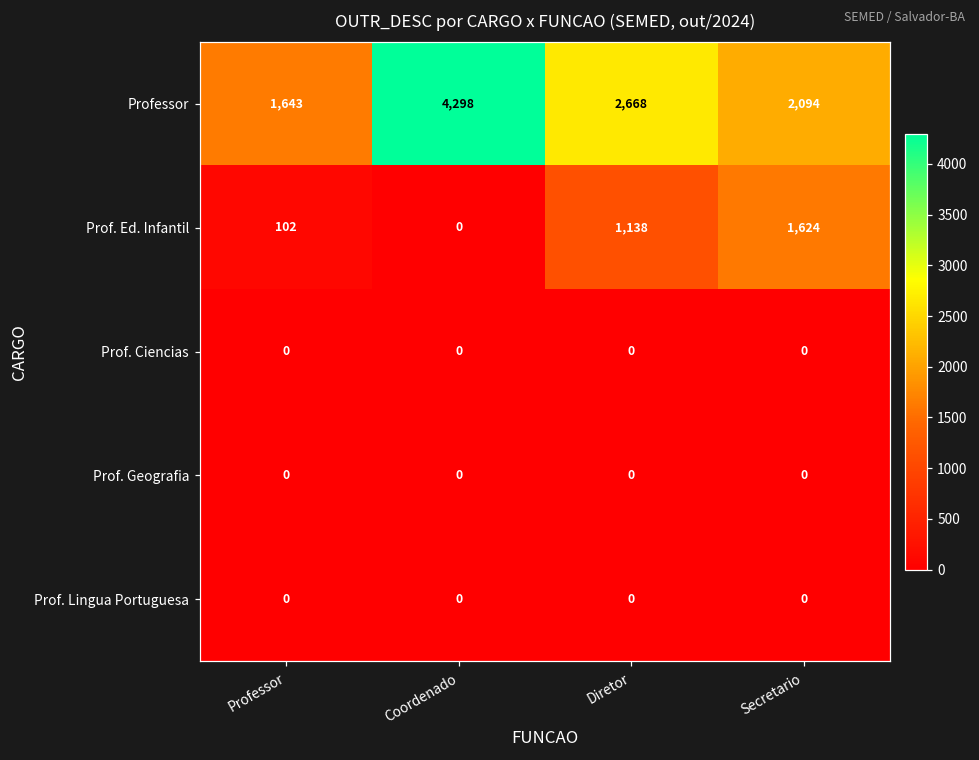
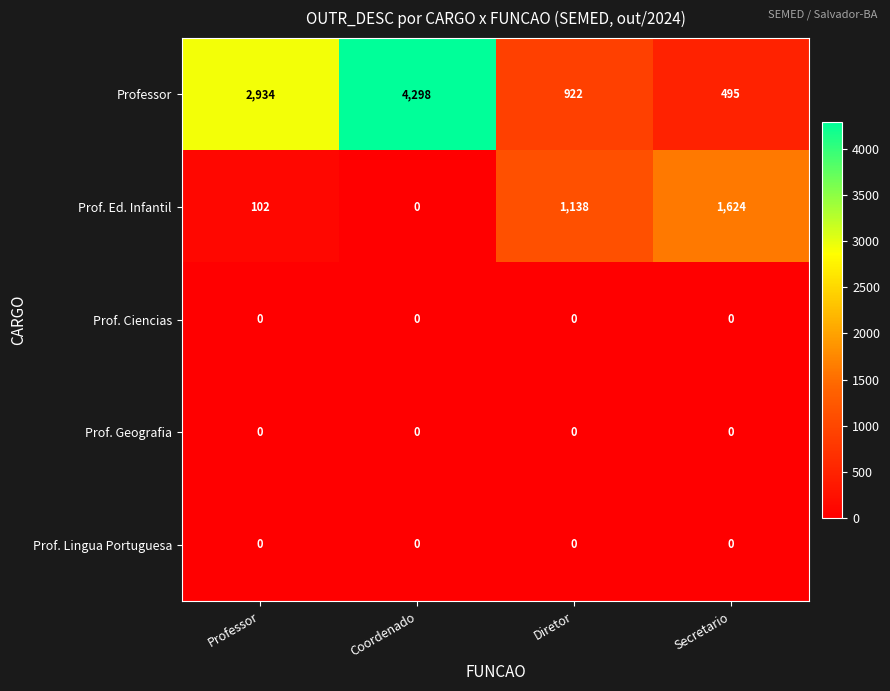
Professor, Professor: 1,643 -> 2,934
Professor, Diretor: 2,668 -> 922
Professor, Secretario: 2,094 -> 495
